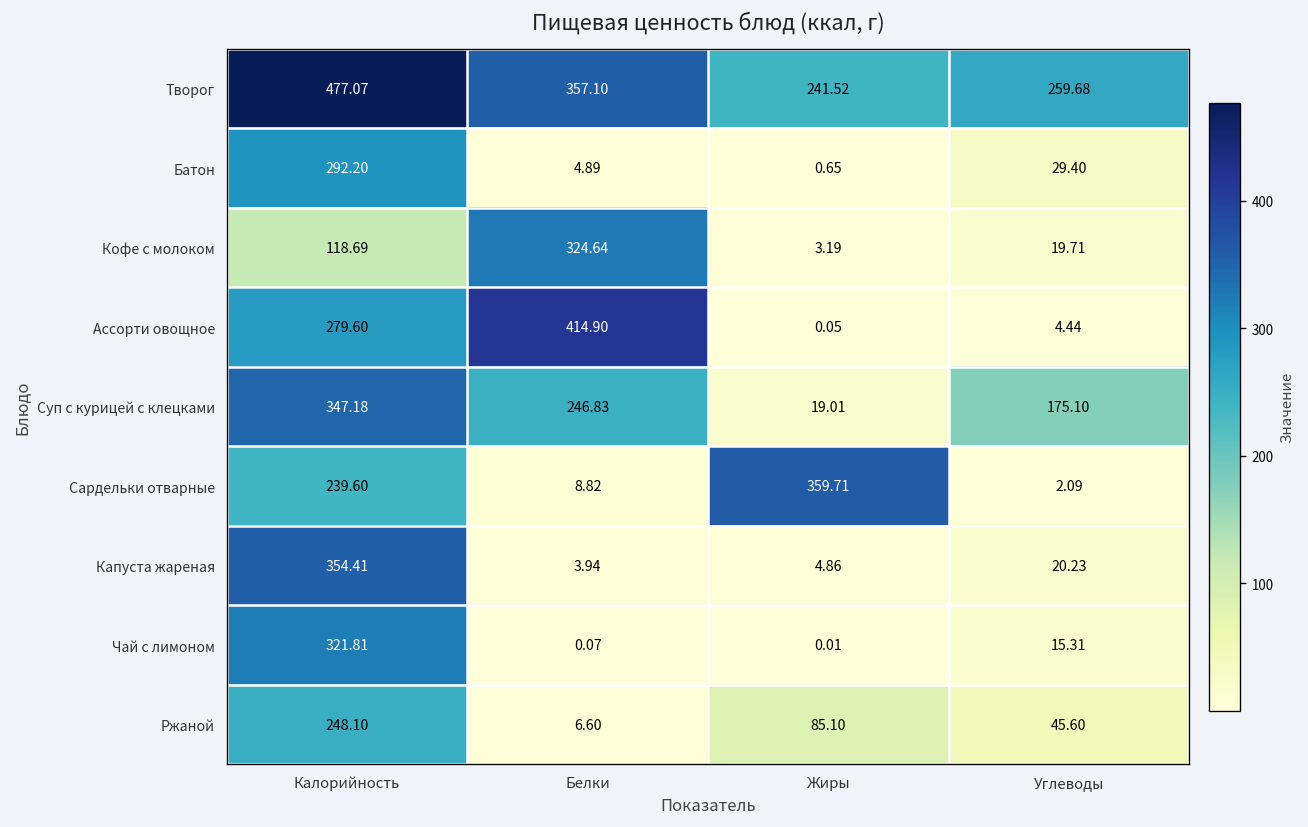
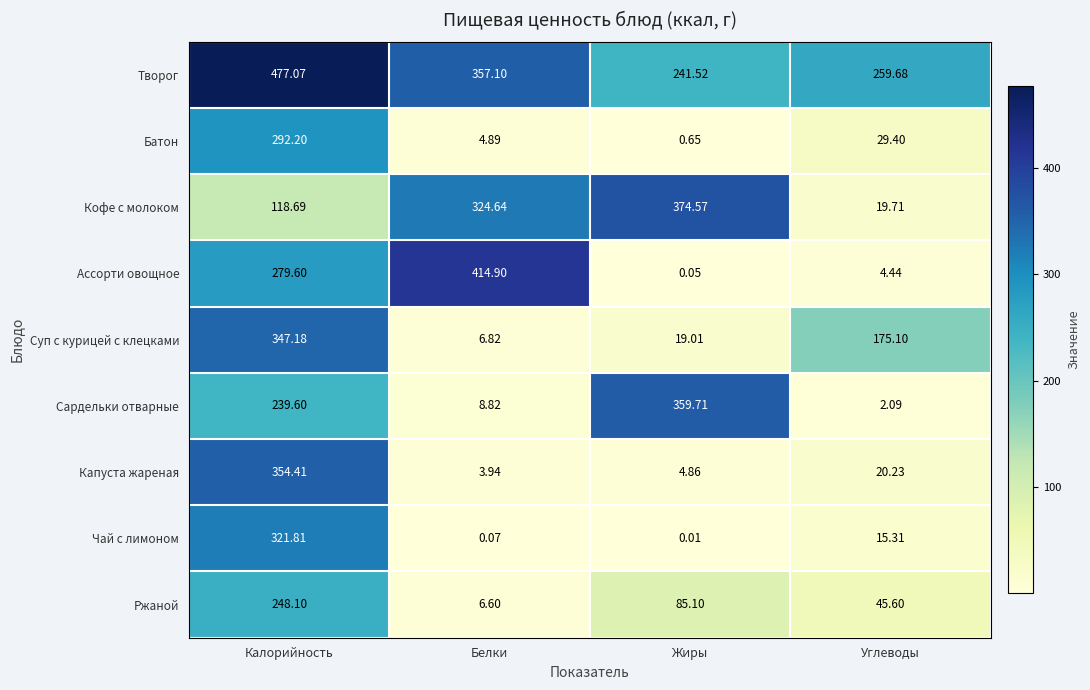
Кофе с молоком, Жиры: 3.19 -> 374.57
Суп с курицей с клецками, Белки: 246.83 -> 6.82
